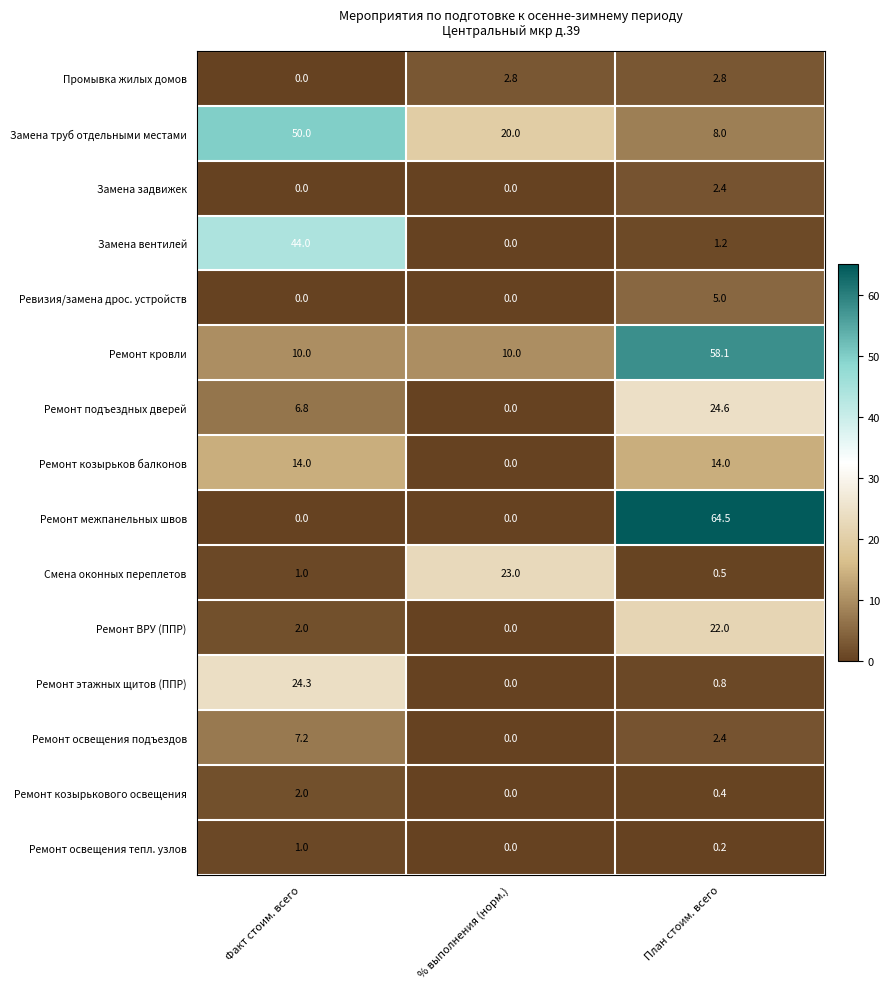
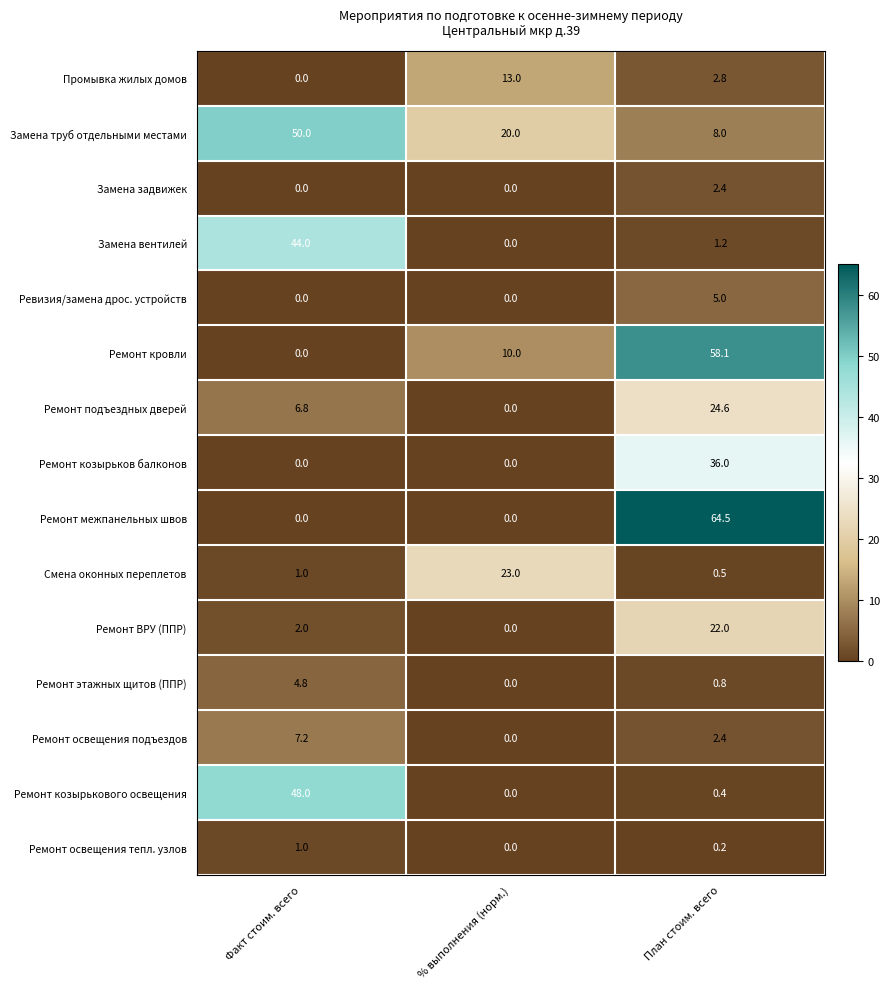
Промывка жилых домов, % выполнения (норм.): 2.8 -> 13.0
Ремонт кровли, Факт стоим. всего: 10.0 -> 0.0
Ремонт козырьков балконов, Факт стоим. всего: 14.0 -> 0.0
Ремонт козырьков балконов, План стоим. всего: 14.0 -> 36.0
Ремонт этажных щитов (ППР), Факт стоим. всего: 24.3 -> 4.8
Ремонт козырькового освещения, Факт стоим. всего: 2.0 -> 48.0
